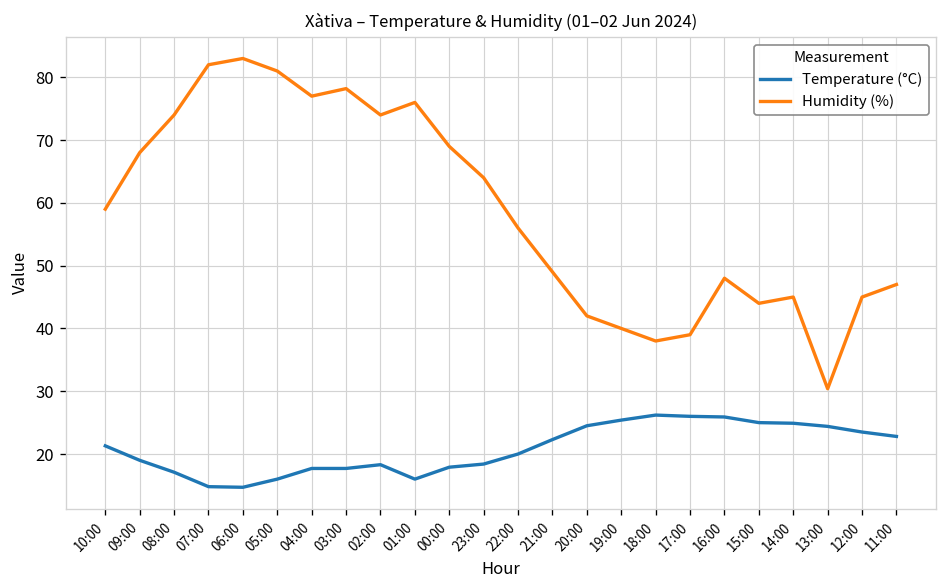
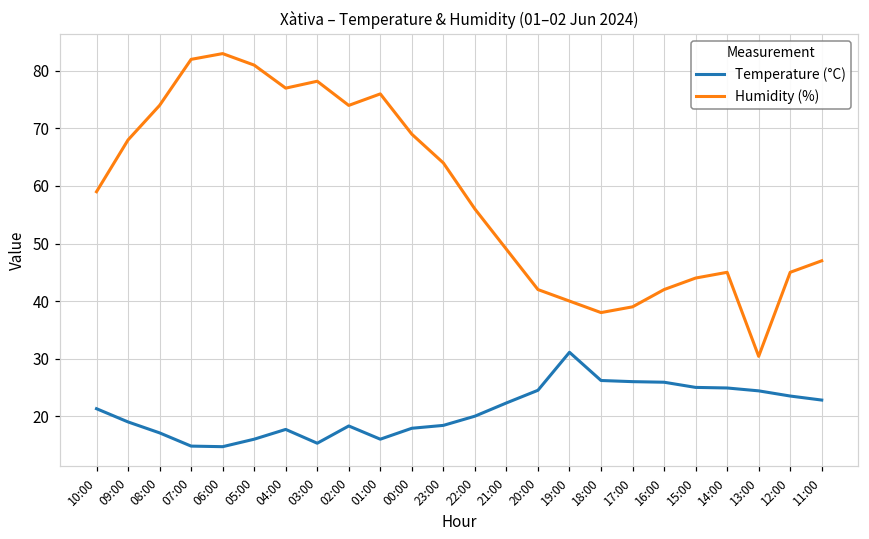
Temperature (°C), 03:00: 18 -> 15
Temperature (°C), 19:00: 25 -> 31
Humidity (%), 16:00: 48 -> 42
